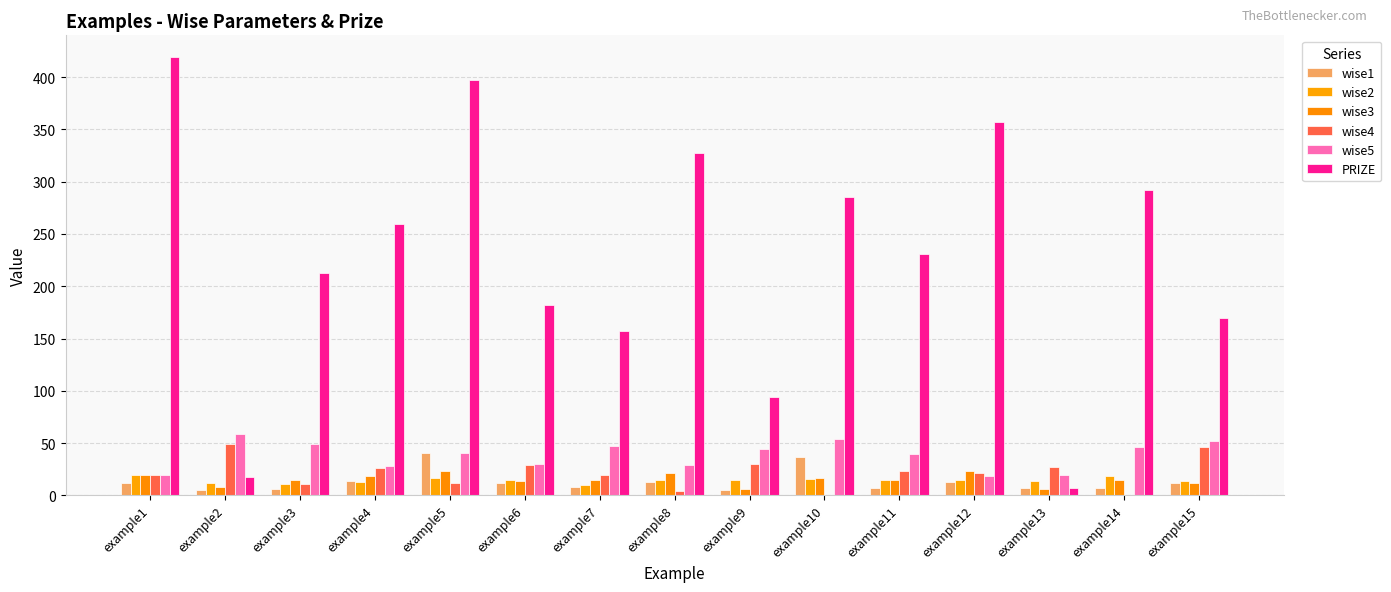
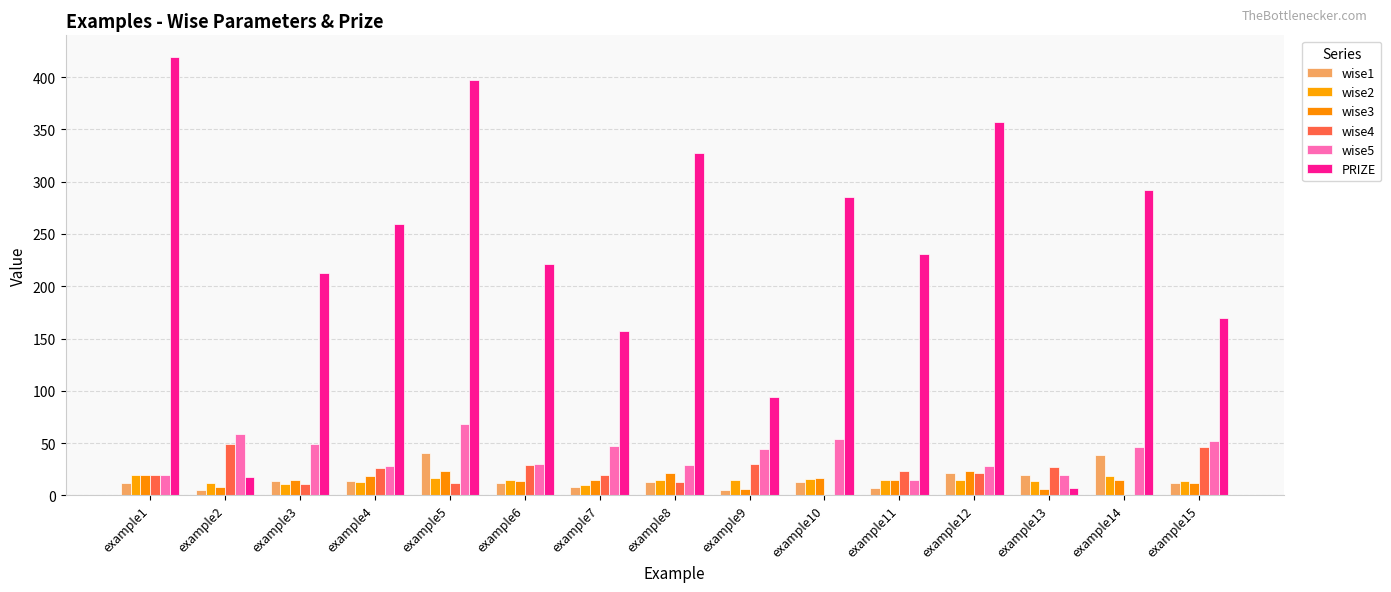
wise1, example3: 6 -> 14
wise5, example5: 41 -> 68
PRIZE, example6: 182 -> 221
wise4, example8: 4 -> 13
wise1, example10: 37 -> 13
wise5, example11: 40 -> 15
wise1, example12: 13 -> 21
wise5, example12: 19 -> 28
wise1, example13: 7 -> 20
wise1, example14: 7 -> 39
